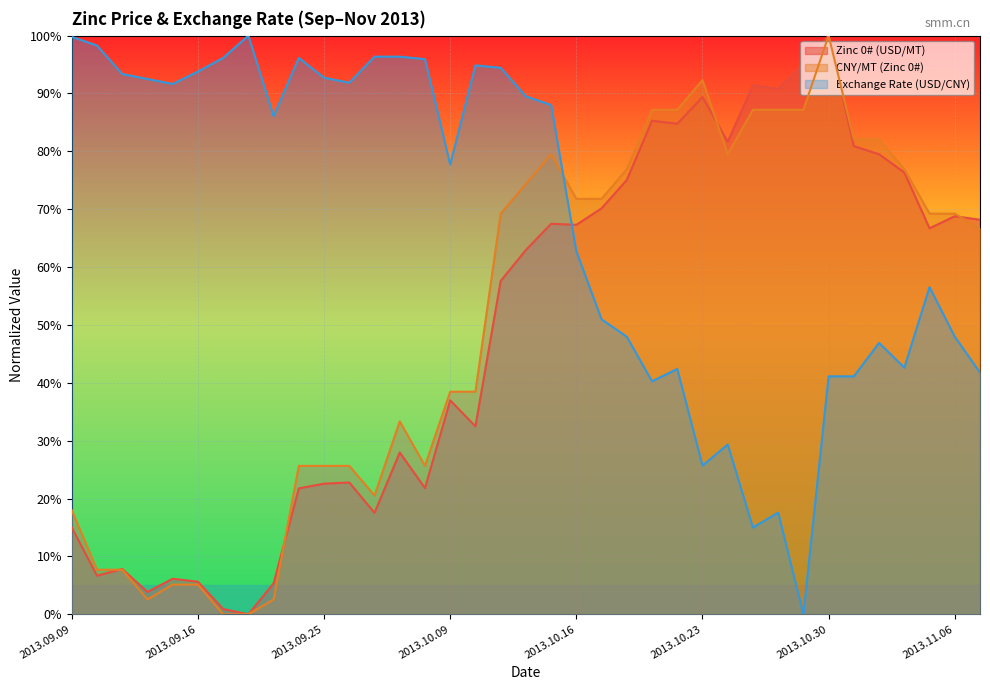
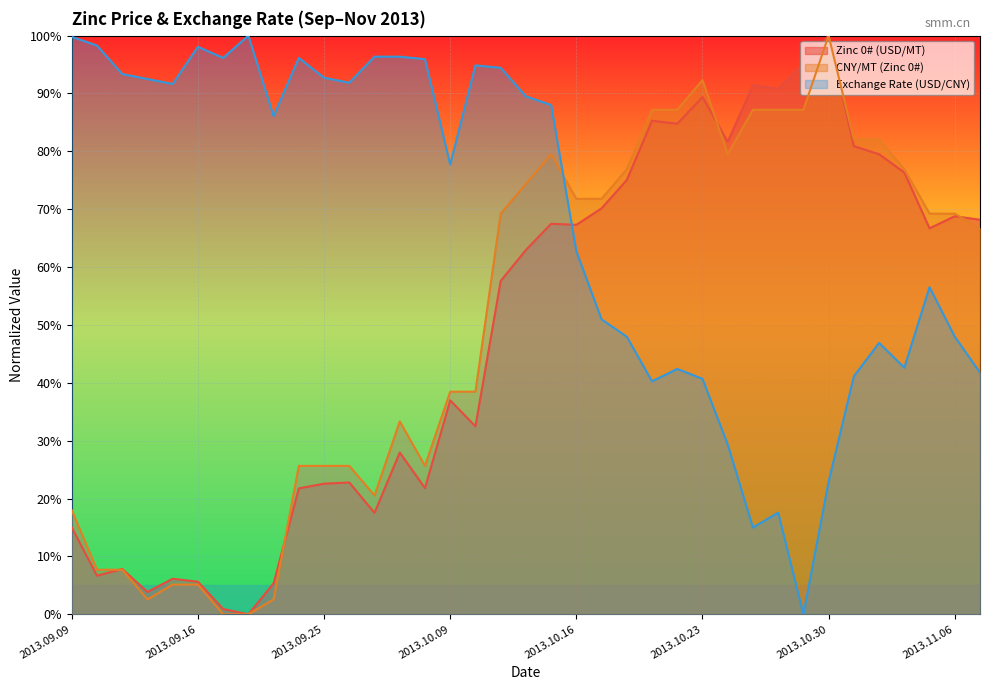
Exchange Rate (USD/CNY), 2013.09.16: 94% -> 98%
Exchange Rate (USD/CNY), 2013.10.23: 26% -> 41%
Exchange Rate (USD/CNY), 2013.10.30: 41% -> 23%
